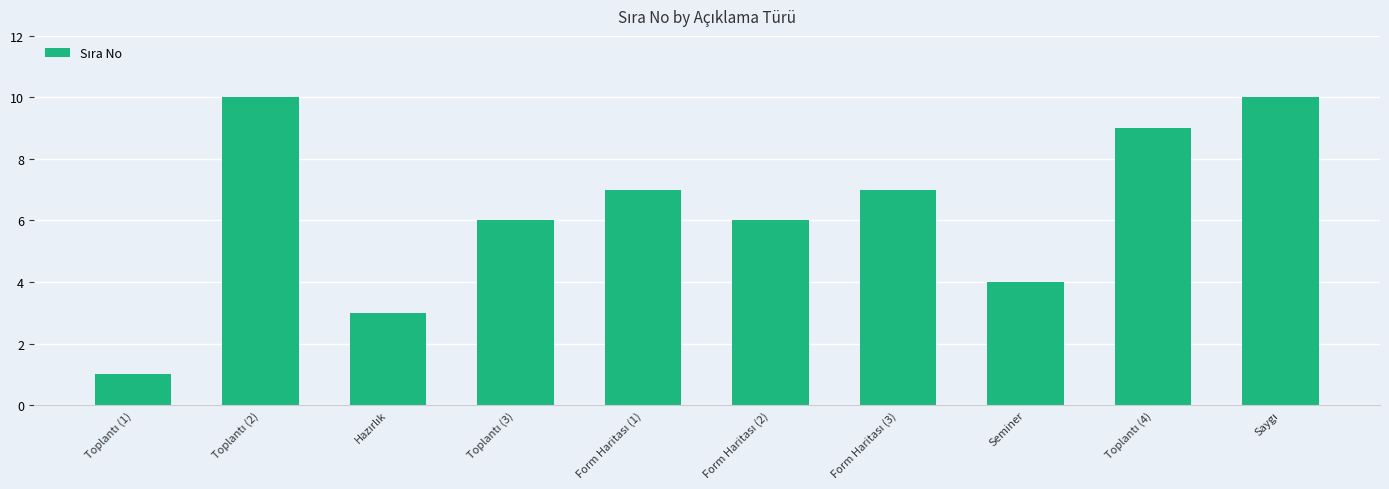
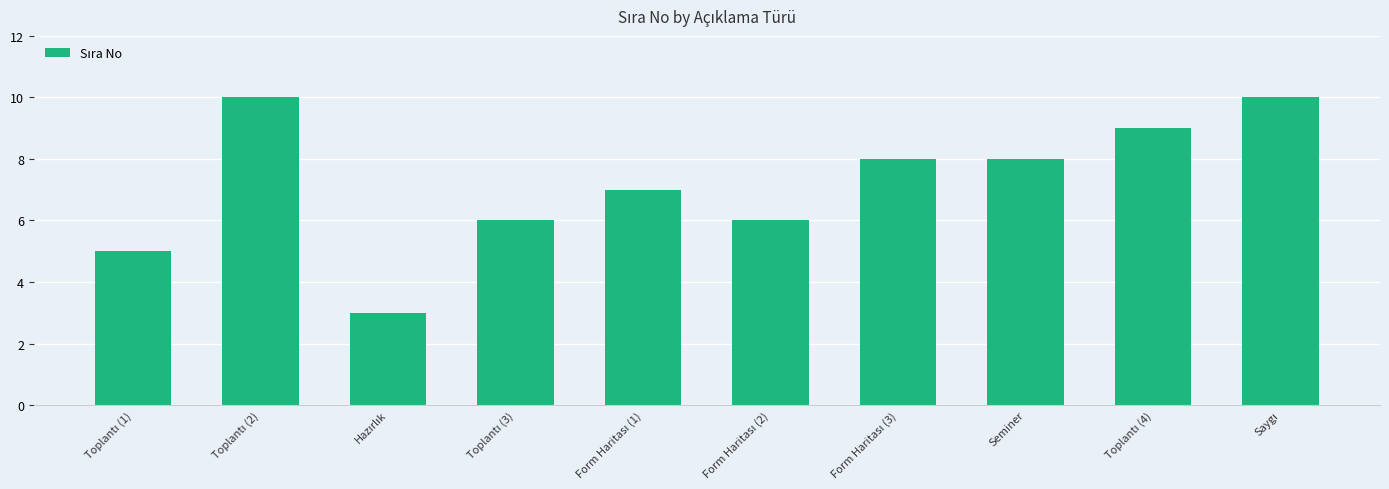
Toplantı (1): 1 -> 5
Form Haritası (3): 7 -> 8
Seminer: 4 -> 8
